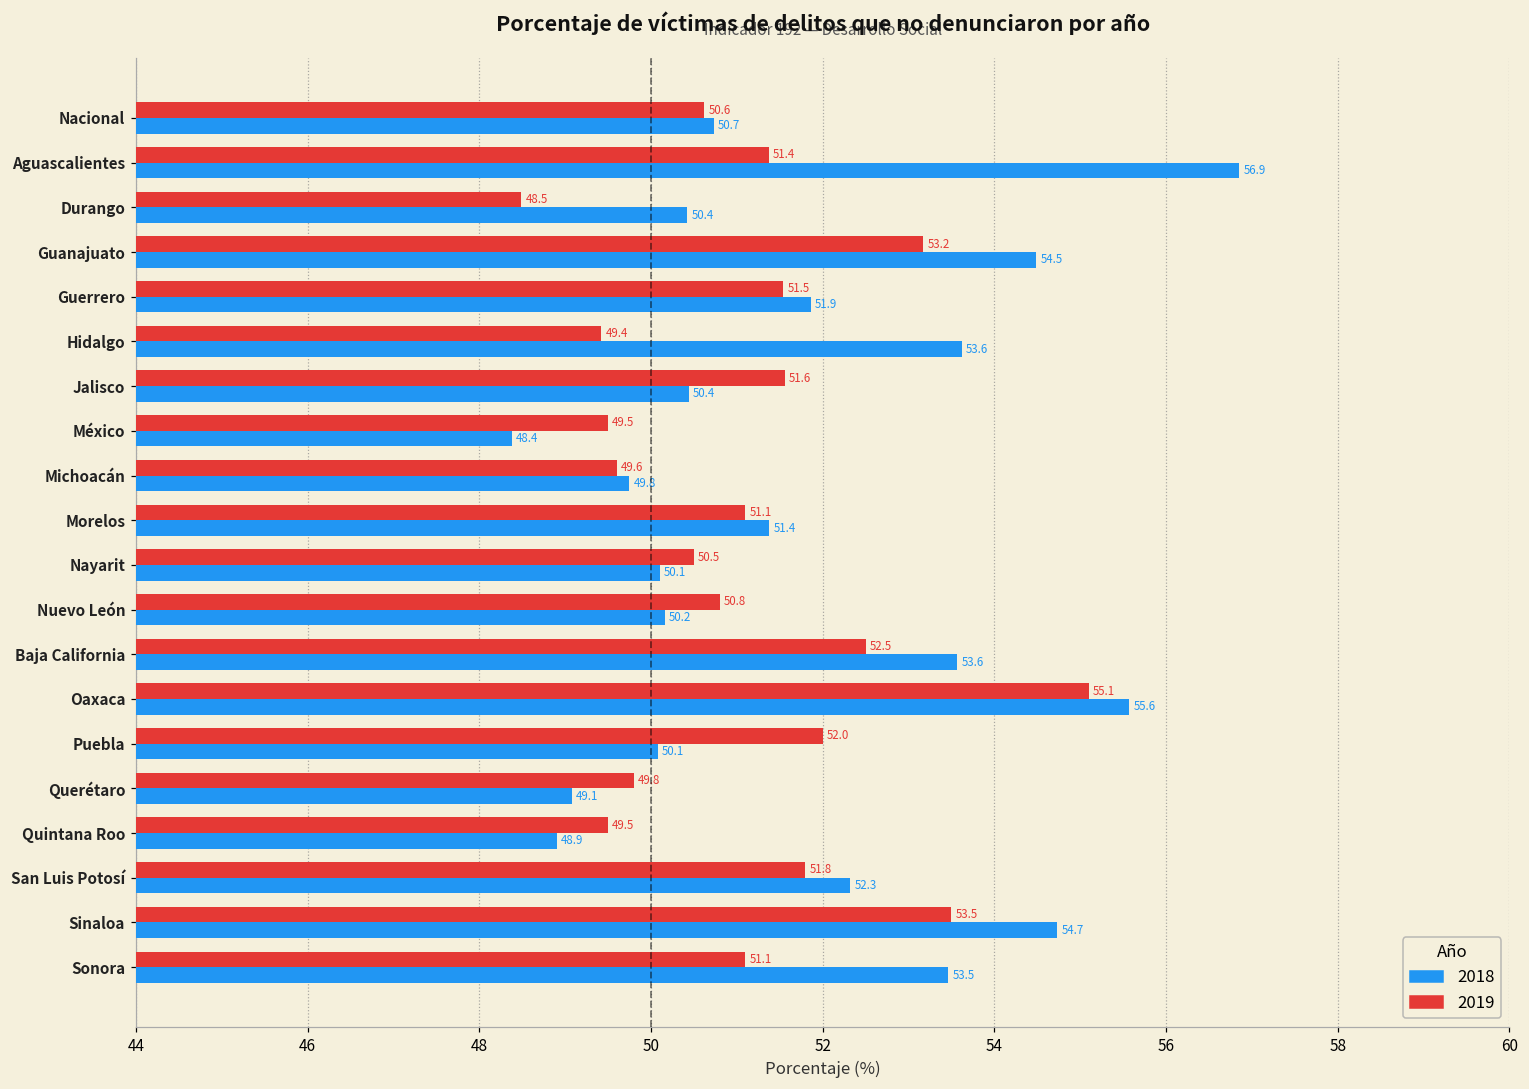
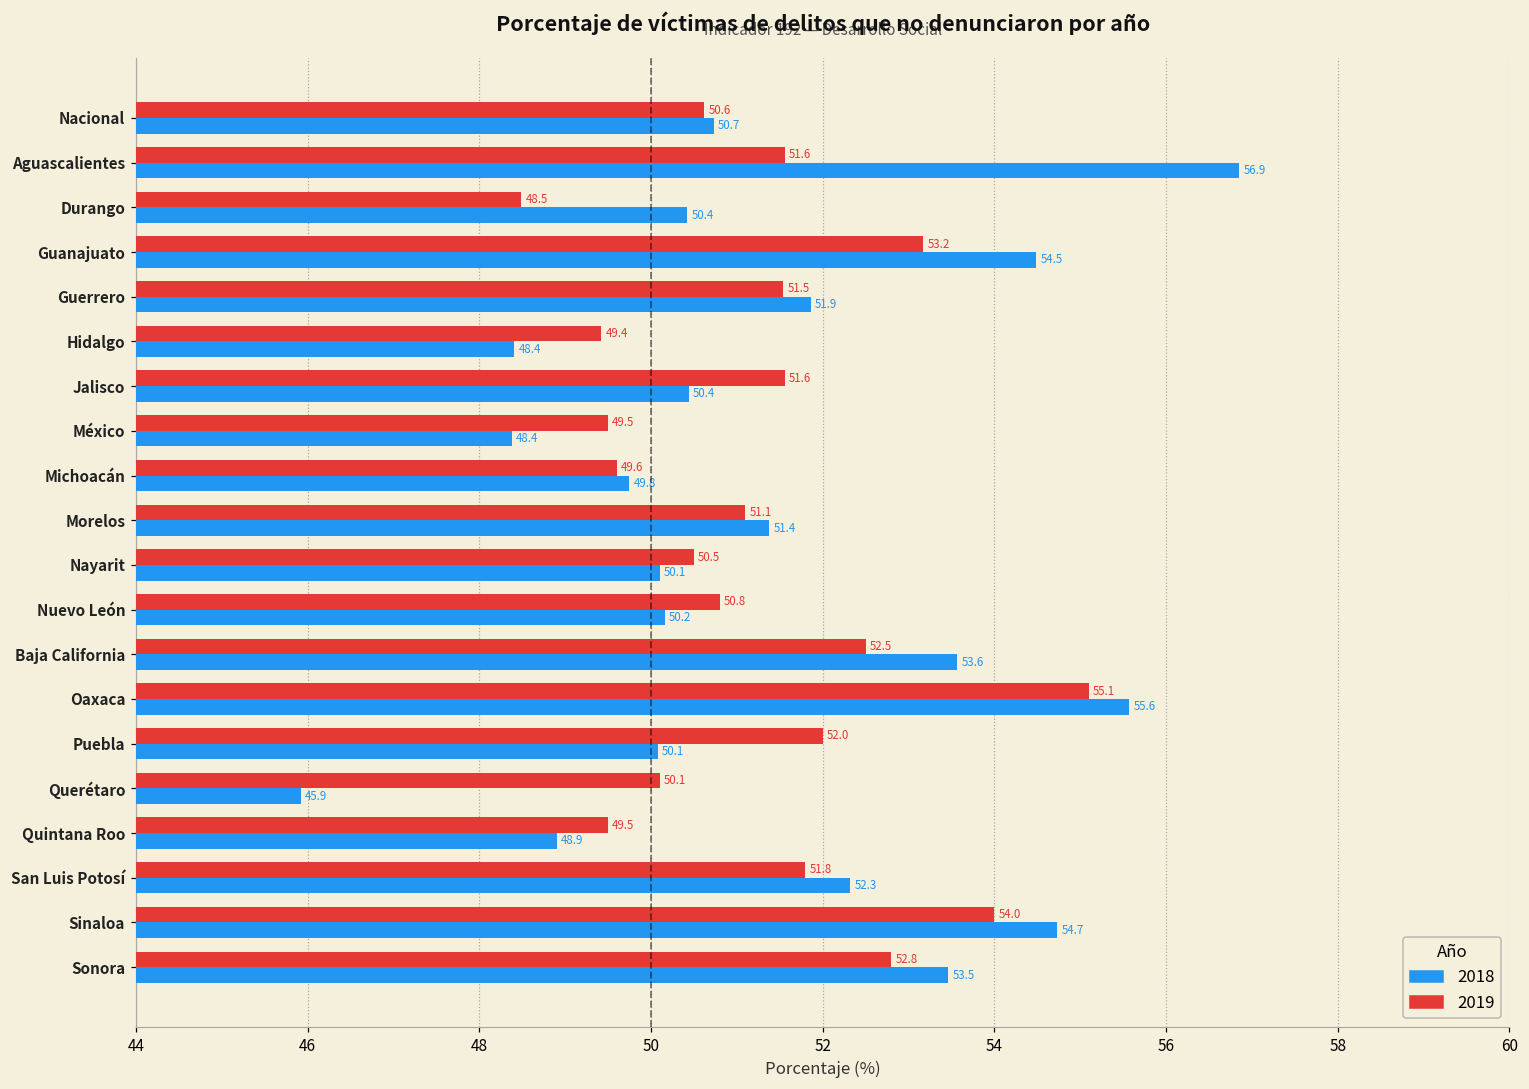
2019, Aguascalientes: 51.4 -> 51.6
2018, Hidalgo: 53.6 -> 48.4
2019, Querétaro: 49.8 -> 50.1
2018, Querétaro: 49.1 -> 45.9
2019, Sinaloa: 53.5 -> 54.0
2019, Sonora: 51.1 -> 52.8
